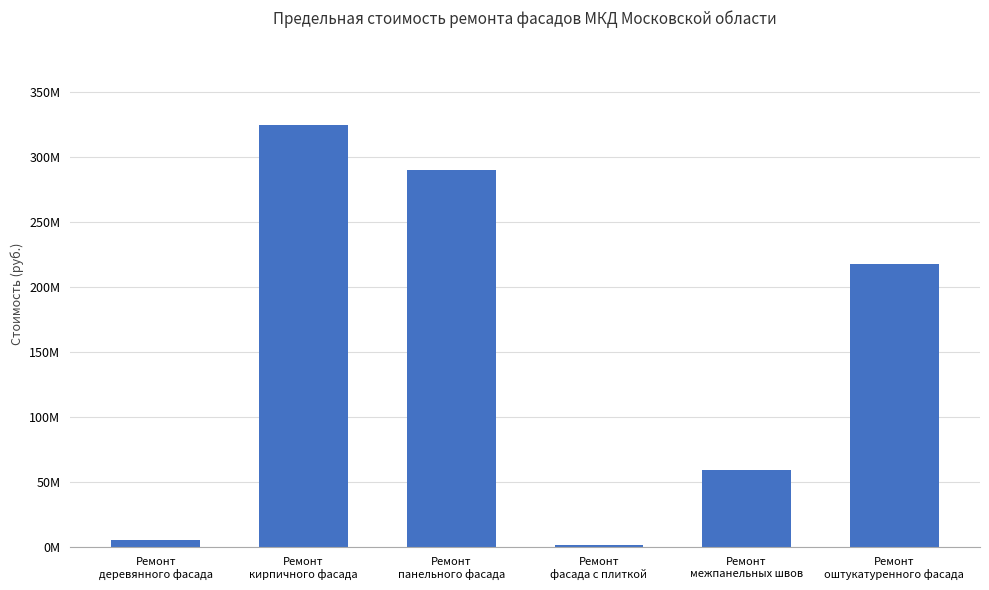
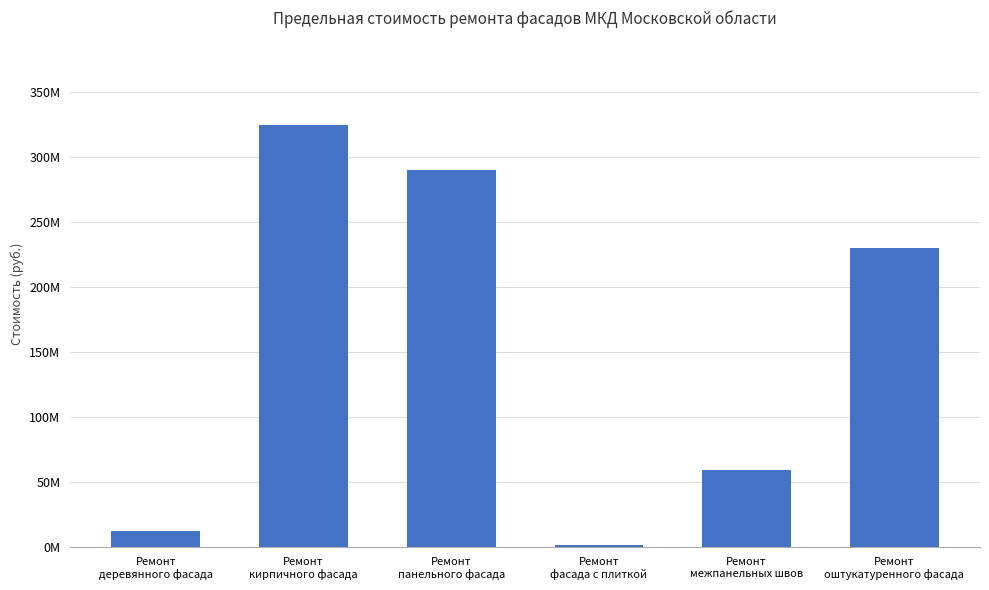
Ремонт деревянного фасада: 5000000 -> 12000000
Ремонт оштукатуренного фасада: 218000000 -> 230000000
